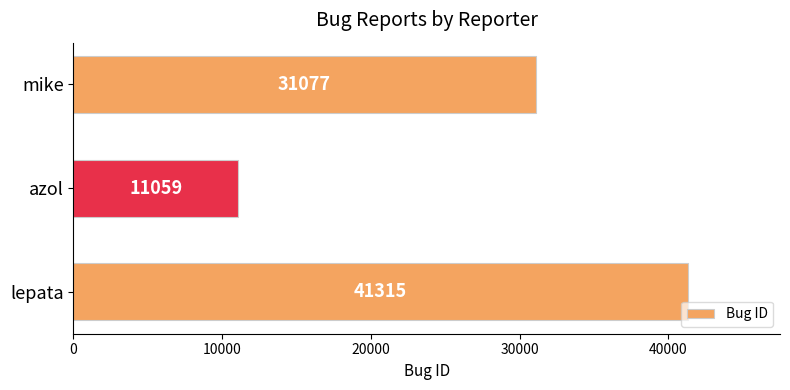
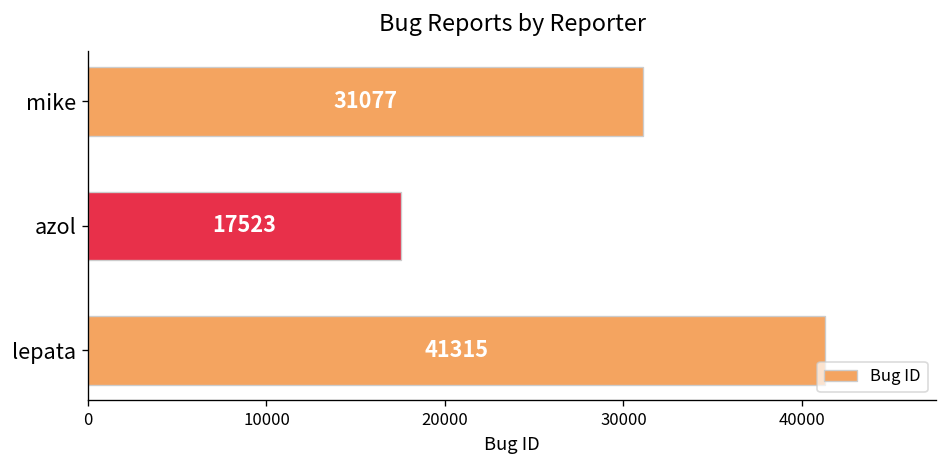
azol: 11059 -> 17523
